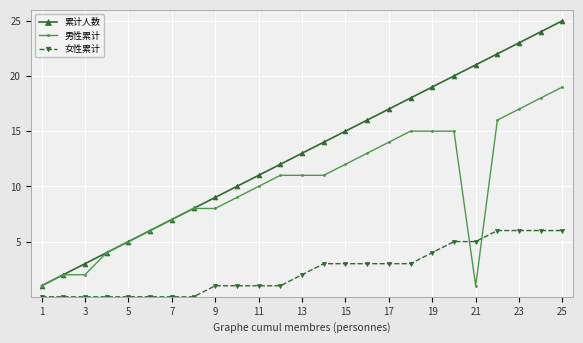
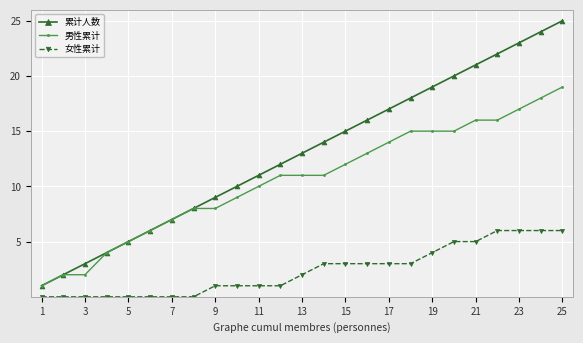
男性累计, 21: 1 -> 16
